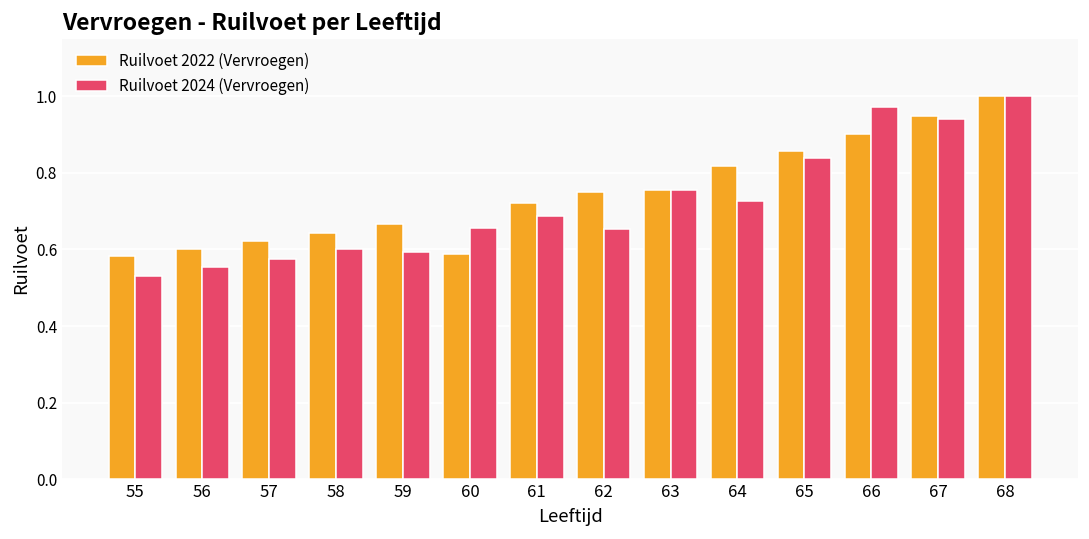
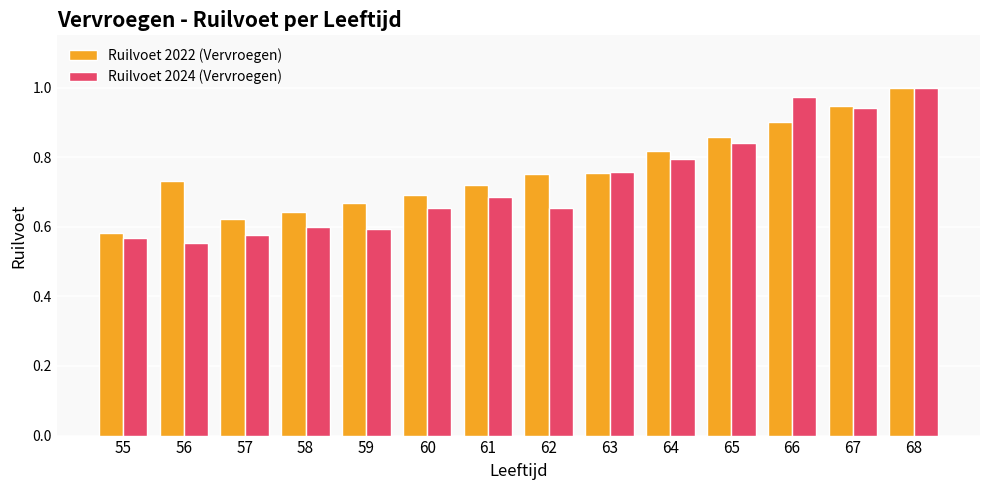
Ruilvoet 2024 (Vervroegen), 55: 0.53 -> 0.57
Ruilvoet 2022 (Vervroegen), 56: 0.60 -> 0.73
Ruilvoet 2022 (Vervroegen), 60: 0.59 -> 0.69
Ruilvoet 2024 (Vervroegen), 64: 0.73 -> 0.80
